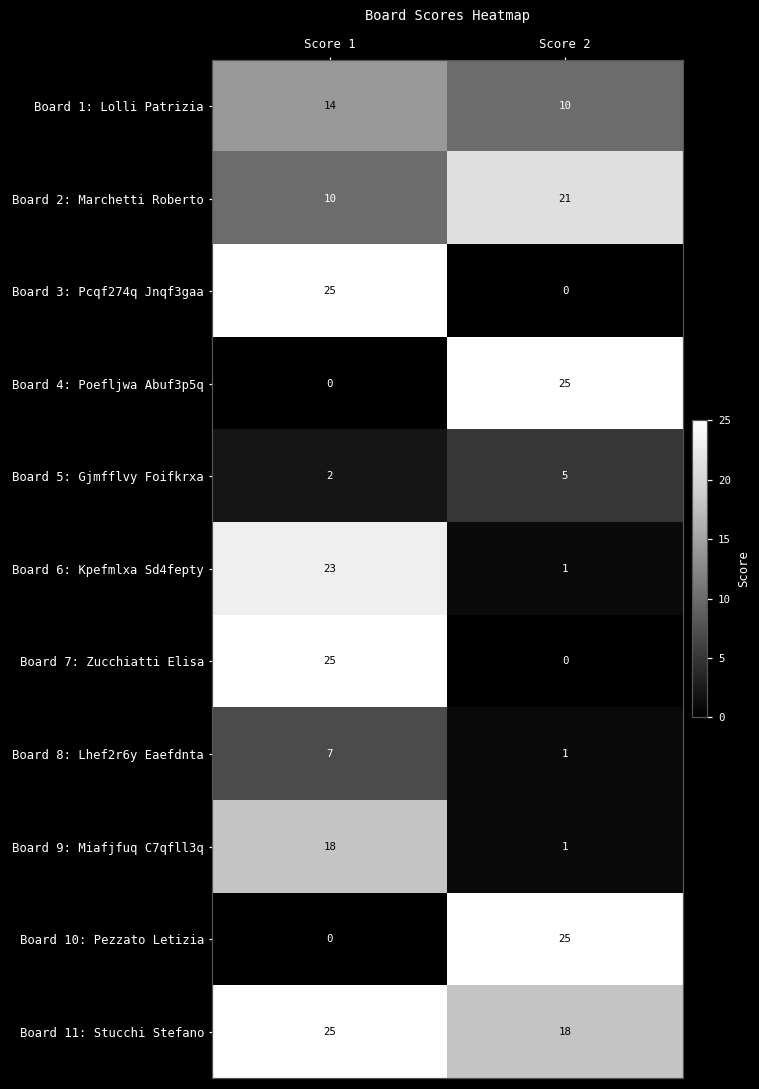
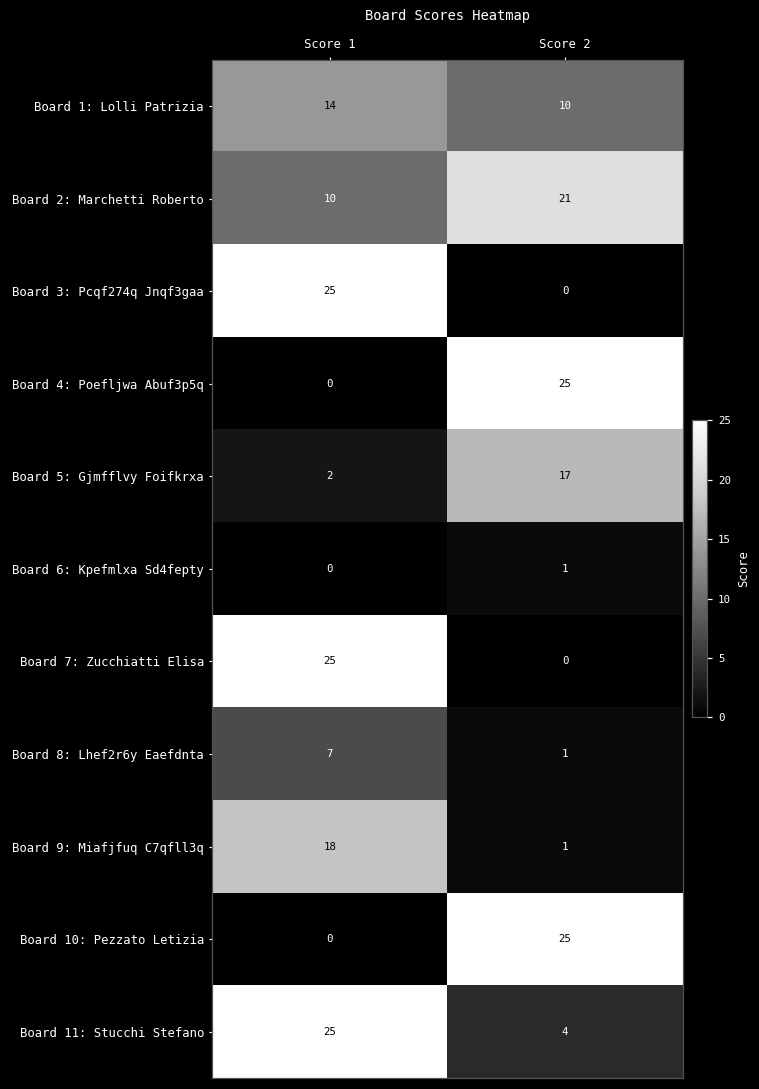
Board 5: Gjmfflvy Foifkrxa, Score 2: 5 -> 17
Board 6: Kpefmlxa Sd4fepty, Score 1: 23 -> 0
Board 11: Stucchi Stefano, Score 2: 18 -> 4
